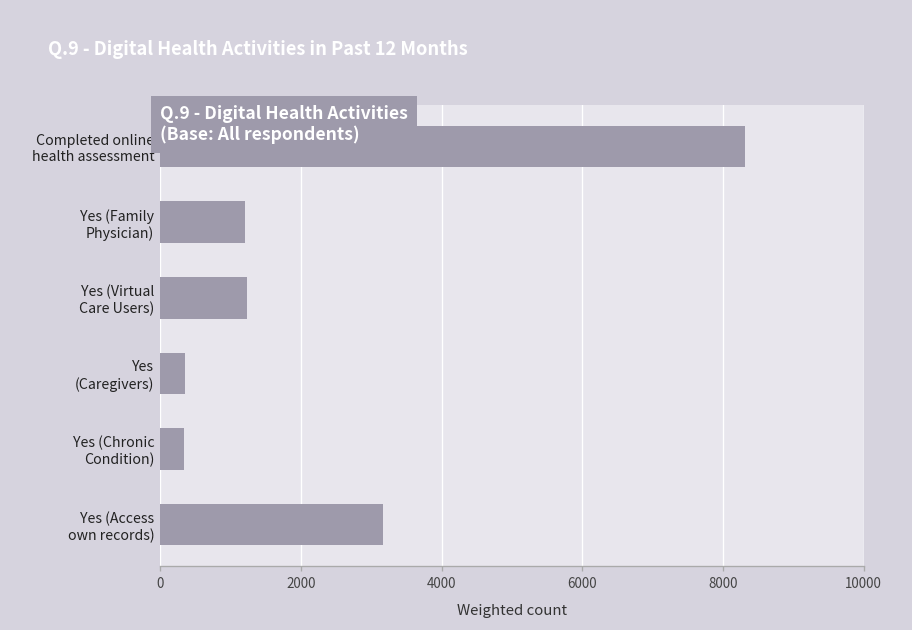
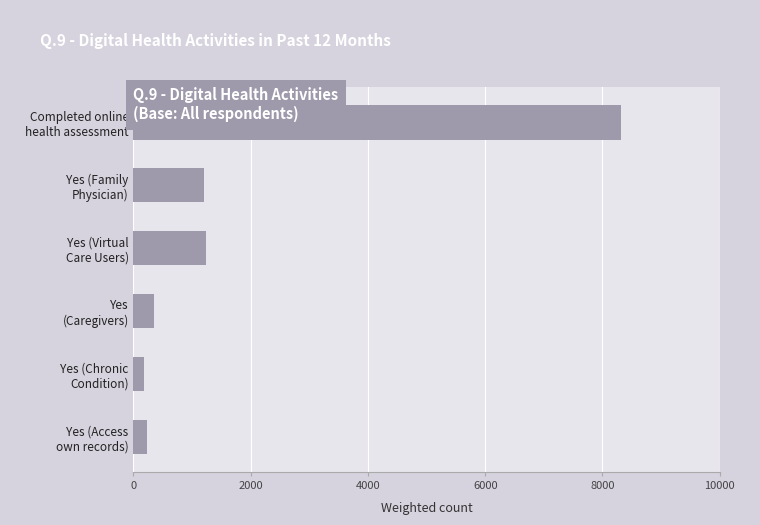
Yes (Chronic Condition): 300 -> 200
Yes (Access own records): 3200 -> 200
